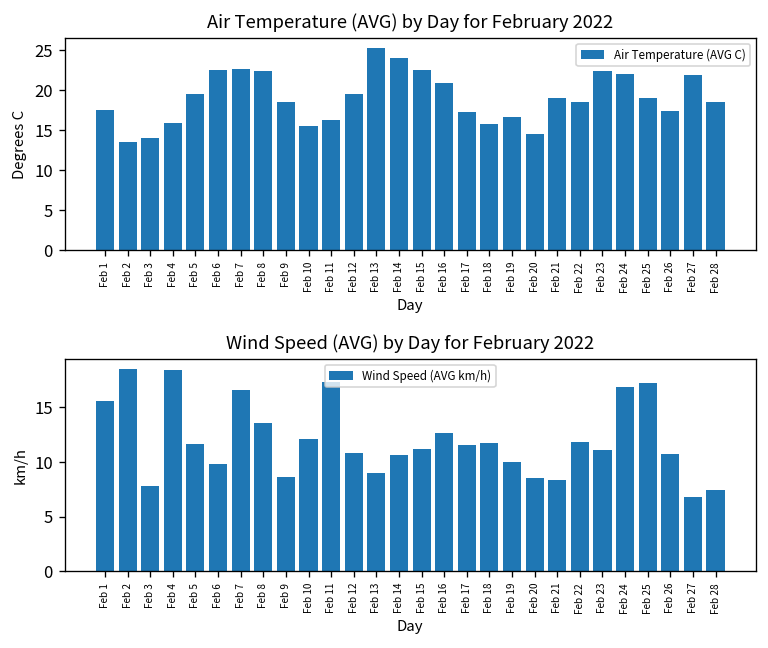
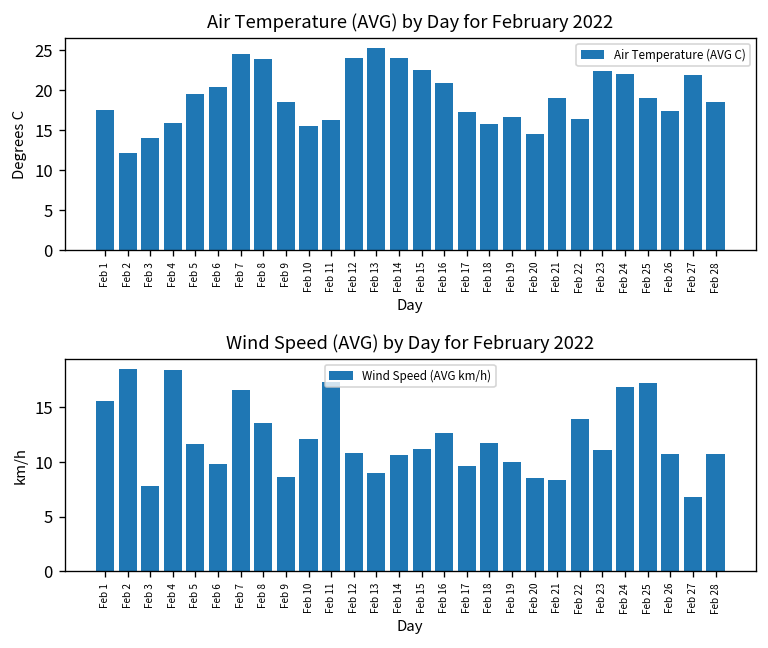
Air Temperature (AVG) by Day for February 2022, Feb 2: 14 -> 12
Air Temperature (AVG) by Day for February 2022, Feb 6: 23 -> 20
Air Temperature (AVG) by Day for February 2022, Feb 7: 23 -> 25
Air Temperature (AVG) by Day for February 2022, Feb 8: 22 -> 24
Air Temperature (AVG) by Day for February 2022, Feb 12: 20 -> 24
Air Temperature (AVG) by Day for February 2022, Feb 22: 19 -> 16
Wind Speed (AVG) by Day for February 2022, Feb 17: 12 -> 10
Wind Speed (AVG) by Day for February 2022, Feb 22: 12 -> 14
Wind Speed (AVG) by Day for February 2022, Feb 28: 7 -> 11
